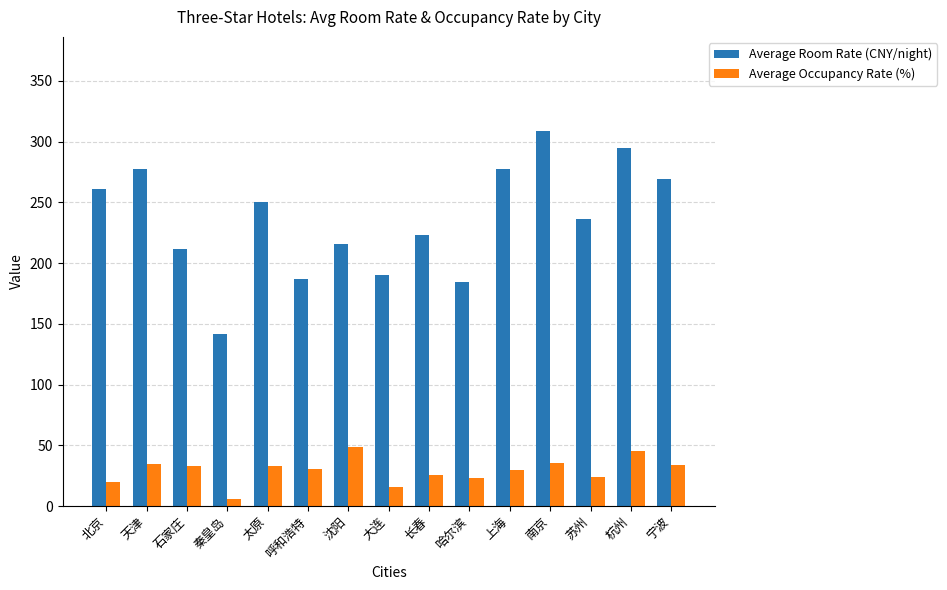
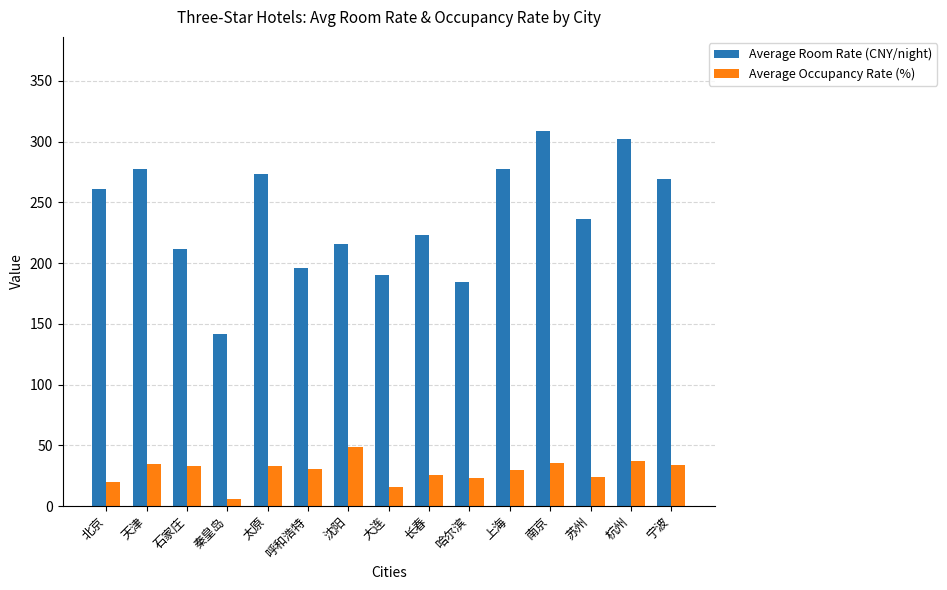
Average Room Rate (CNY/night), 太原: 250 -> 273
Average Room Rate (CNY/night), 呼和浩特: 187 -> 196
Average Room Rate (CNY/night), 杭州: 294 -> 302
Average Occupancy Rate (%), 杭州: 45 -> 37
